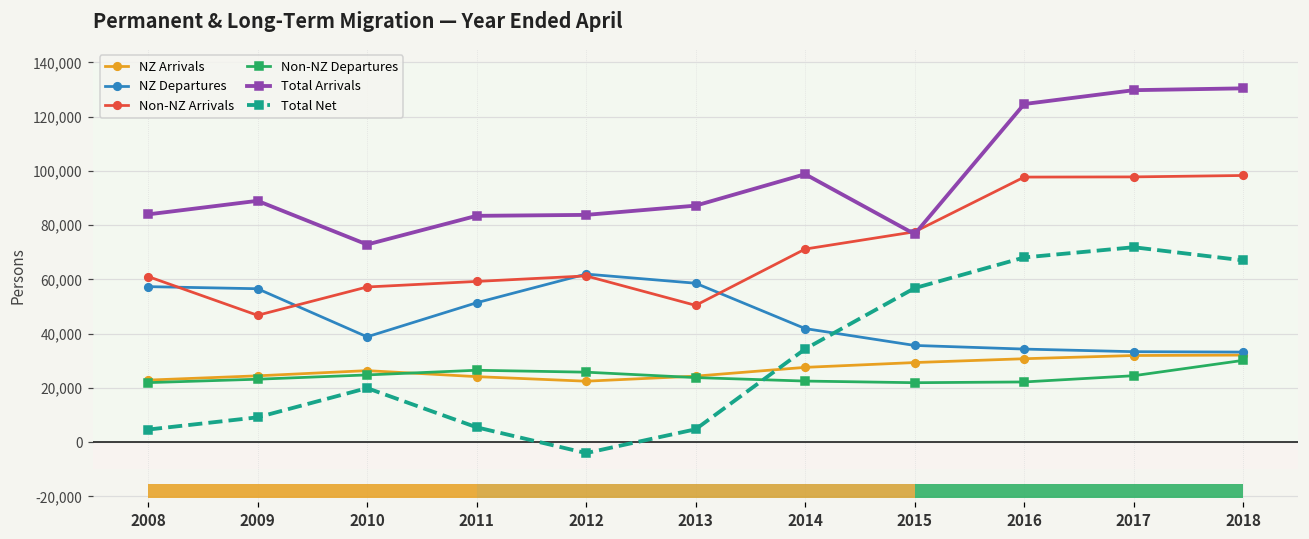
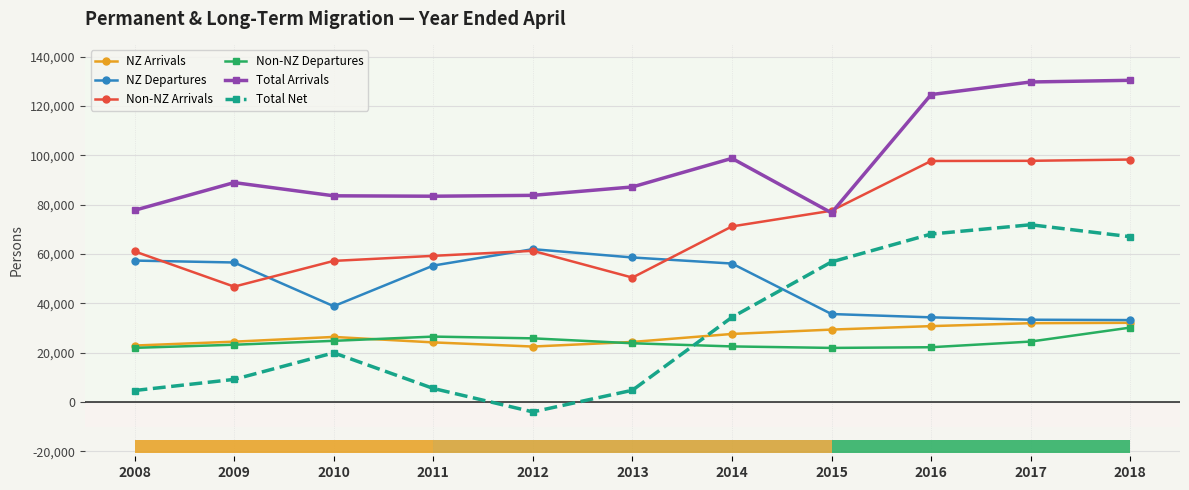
Total Arrivals, 2008: 84,000 -> 78,000
Total Arrivals, 2010: 73,000 -> 84,000
NZ Departures, 2011: 51,000 -> 55,000
NZ Departures, 2014: 42,000 -> 56,000
